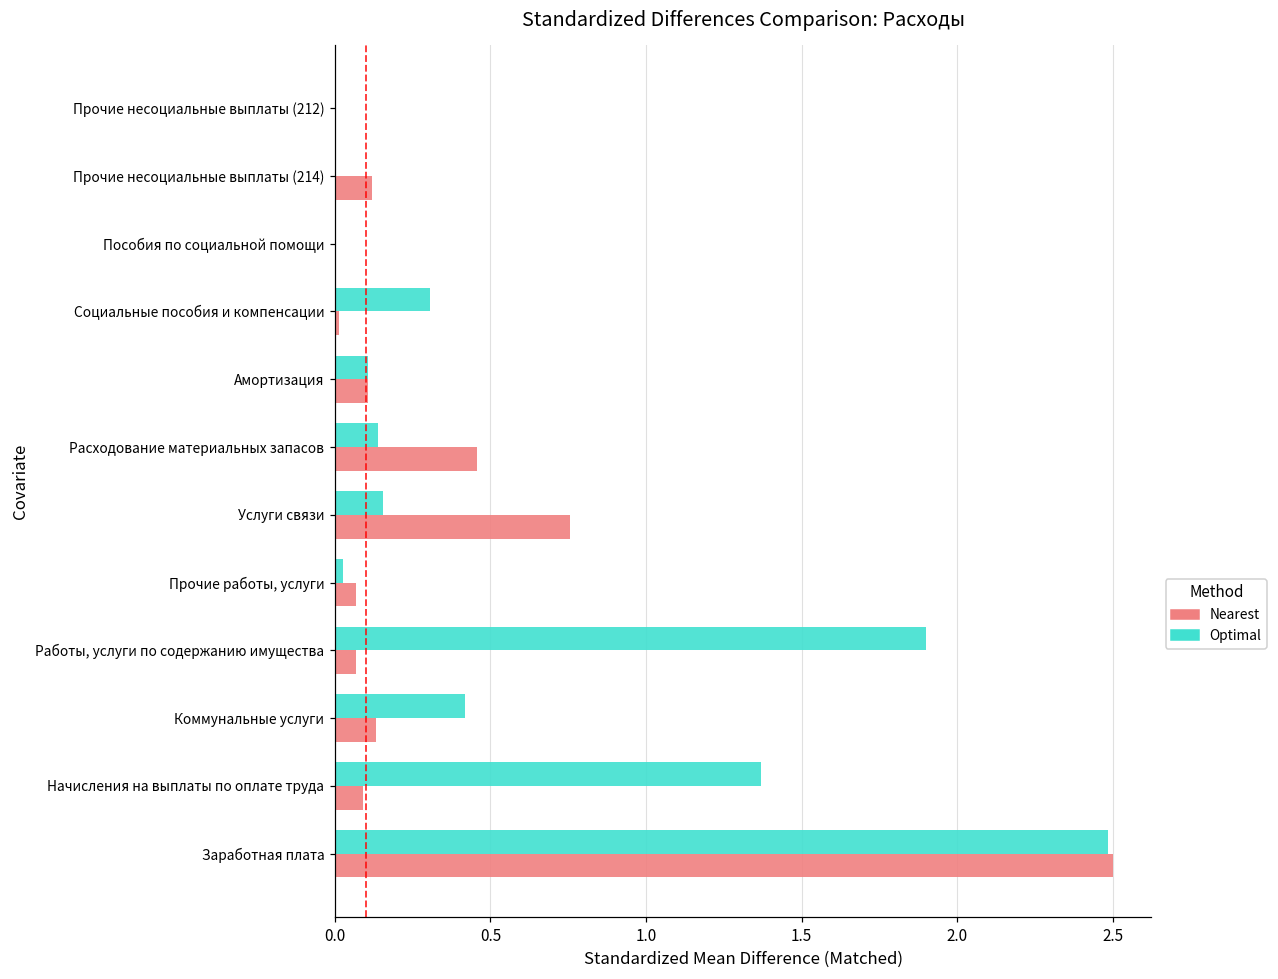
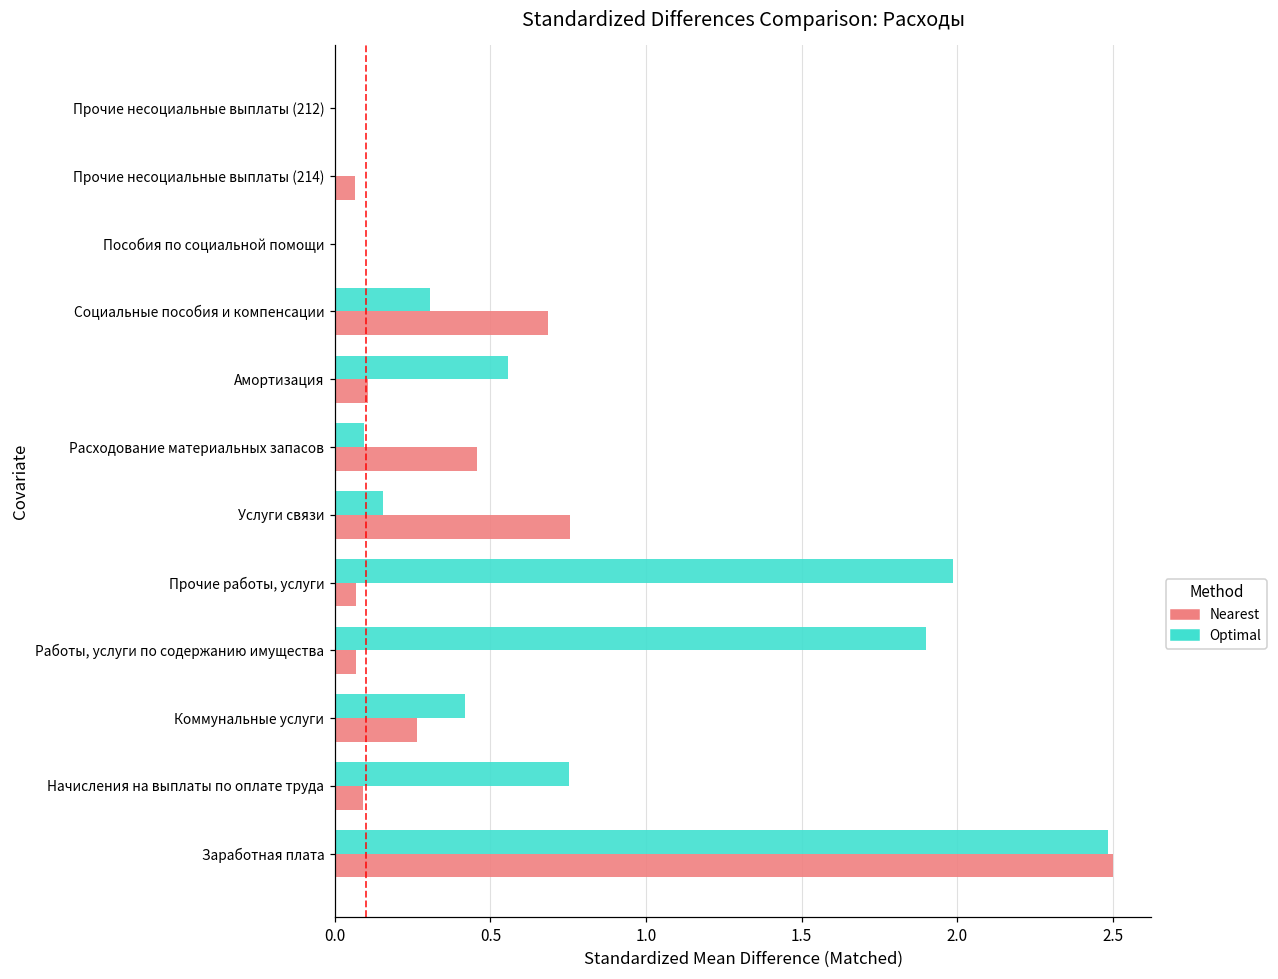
Nearest, Прочие несоциальные выплаты (214): 0.12 -> 0.06
Nearest, Социальные пособия и компенсации: 0.01 -> 0.68
Optimal, Амортизация: 0.10 -> 0.56
Optimal, Расходование материальных запасов: 0.14 -> 0.09
Optimal, Прочие работы, услуги: 0.03 -> 1.99
Nearest, Коммунальные услуги: 0.13 -> 0.26
Optimal, Начисления на выплаты по оплате труда: 1.37 -> 0.75
